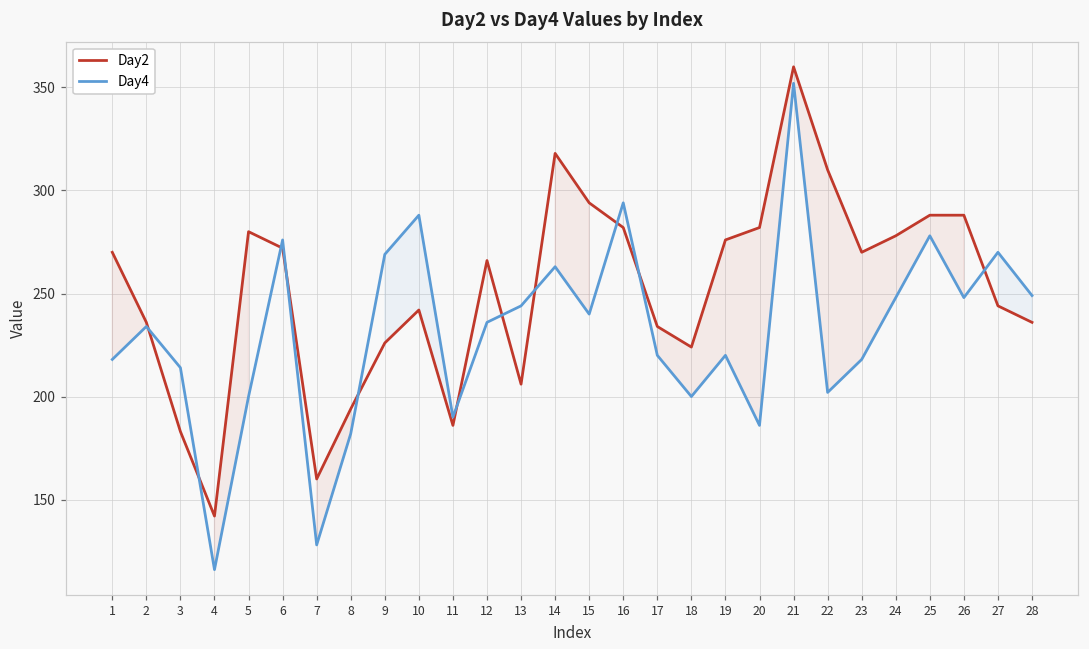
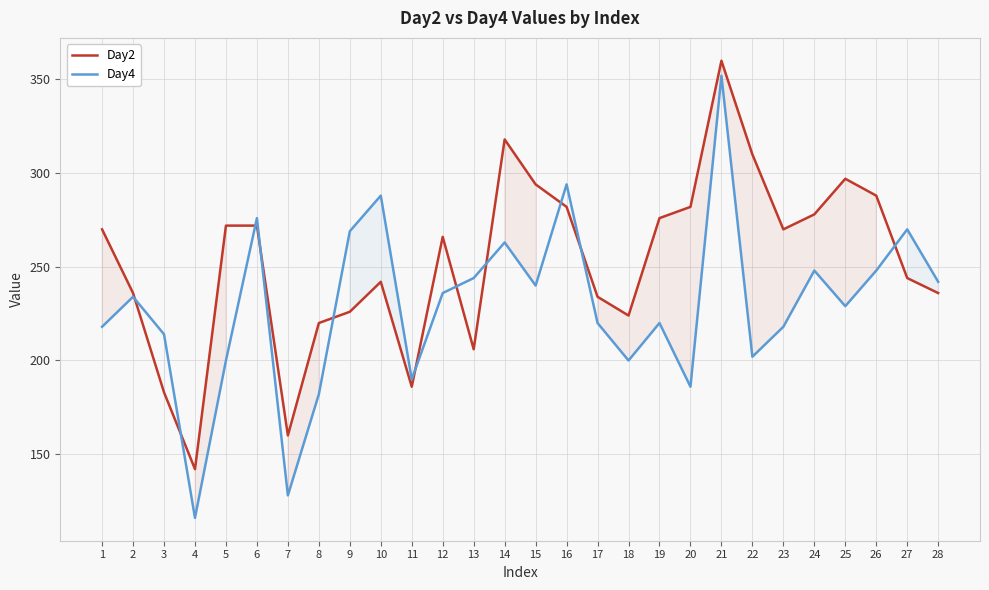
Day2, 5: 280 -> 272
Day2, 8: 194 -> 220
Day2, 25: 288 -> 297
Day4, 25: 278 -> 229
Day4, 28: 249 -> 242
